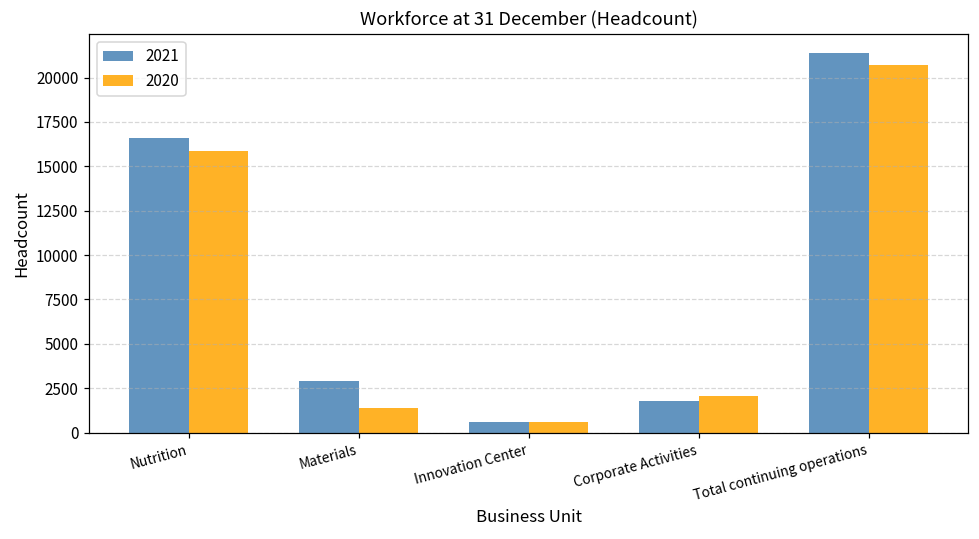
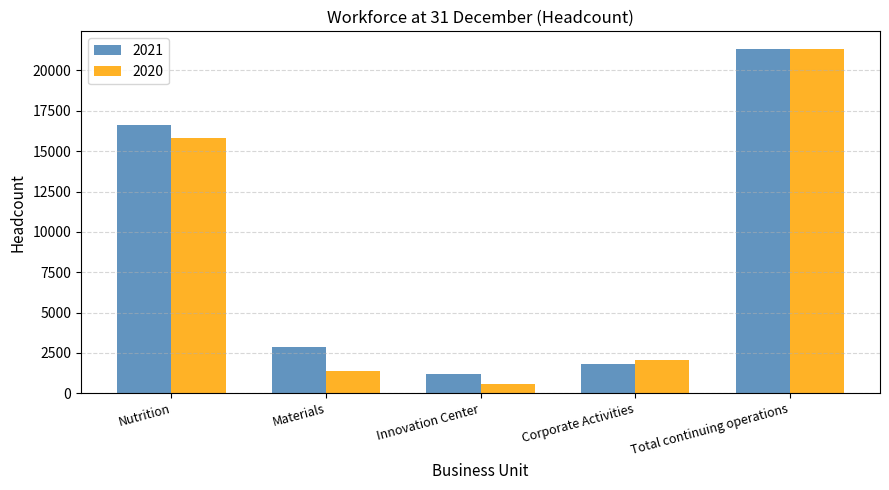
2021, Innovation Center: 600 -> 1200
2020, Total continuing operations: 20700 -> 21300
